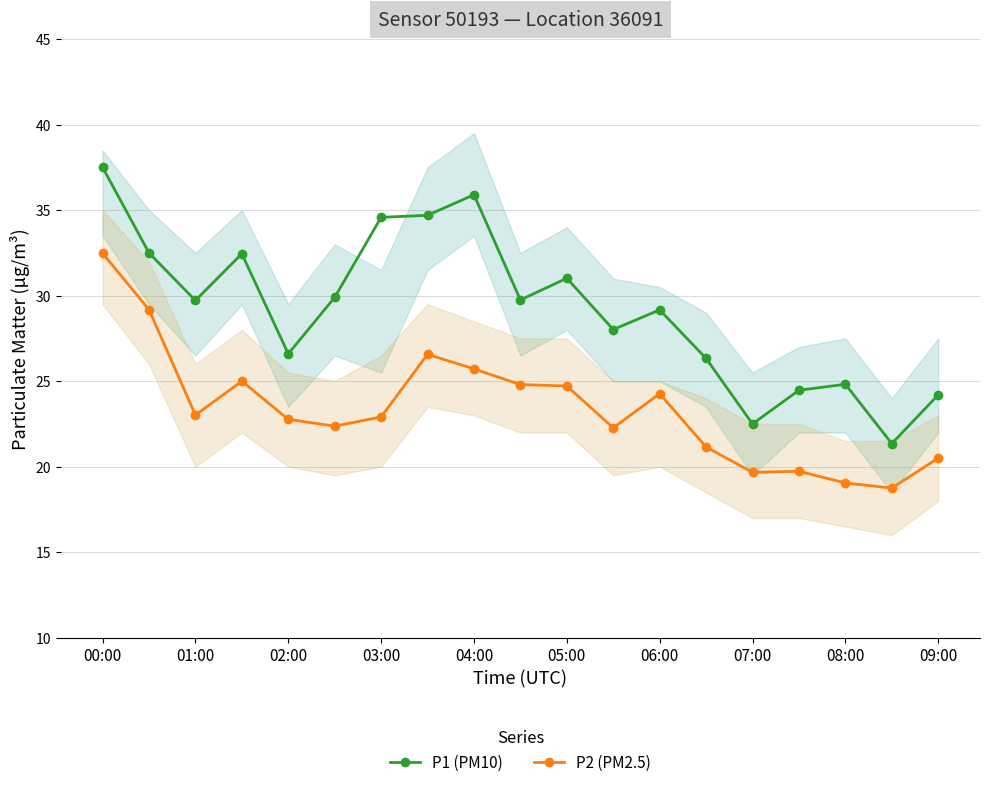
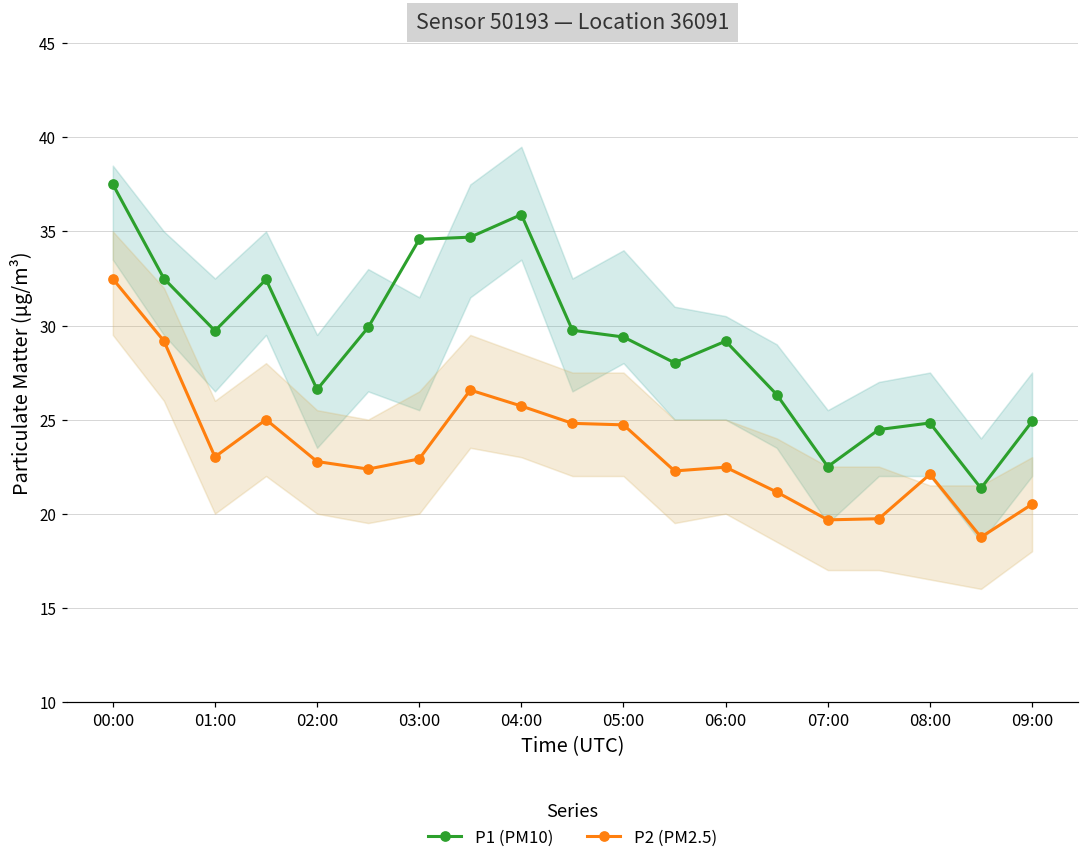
P1 (PM10), 05:00: 31.0 -> 29.4
P2 (PM2.5), 06:00: 24.3 -> 22.5
P2 (PM2.5), 08:00: 19.1 -> 22.1
P1 (PM10), 09:00: 24.2 -> 24.9
